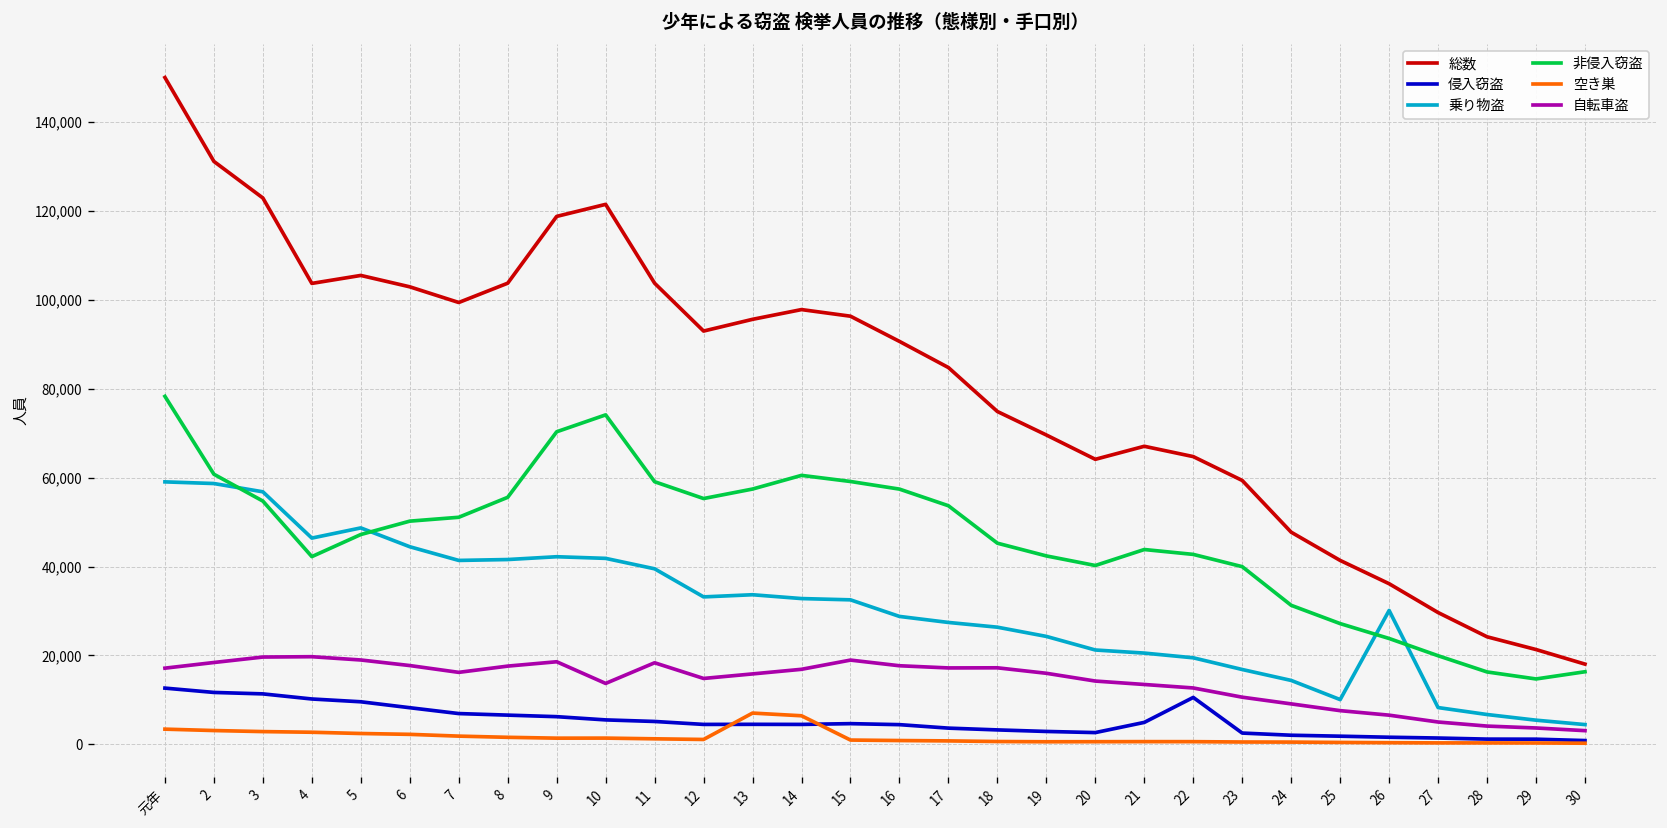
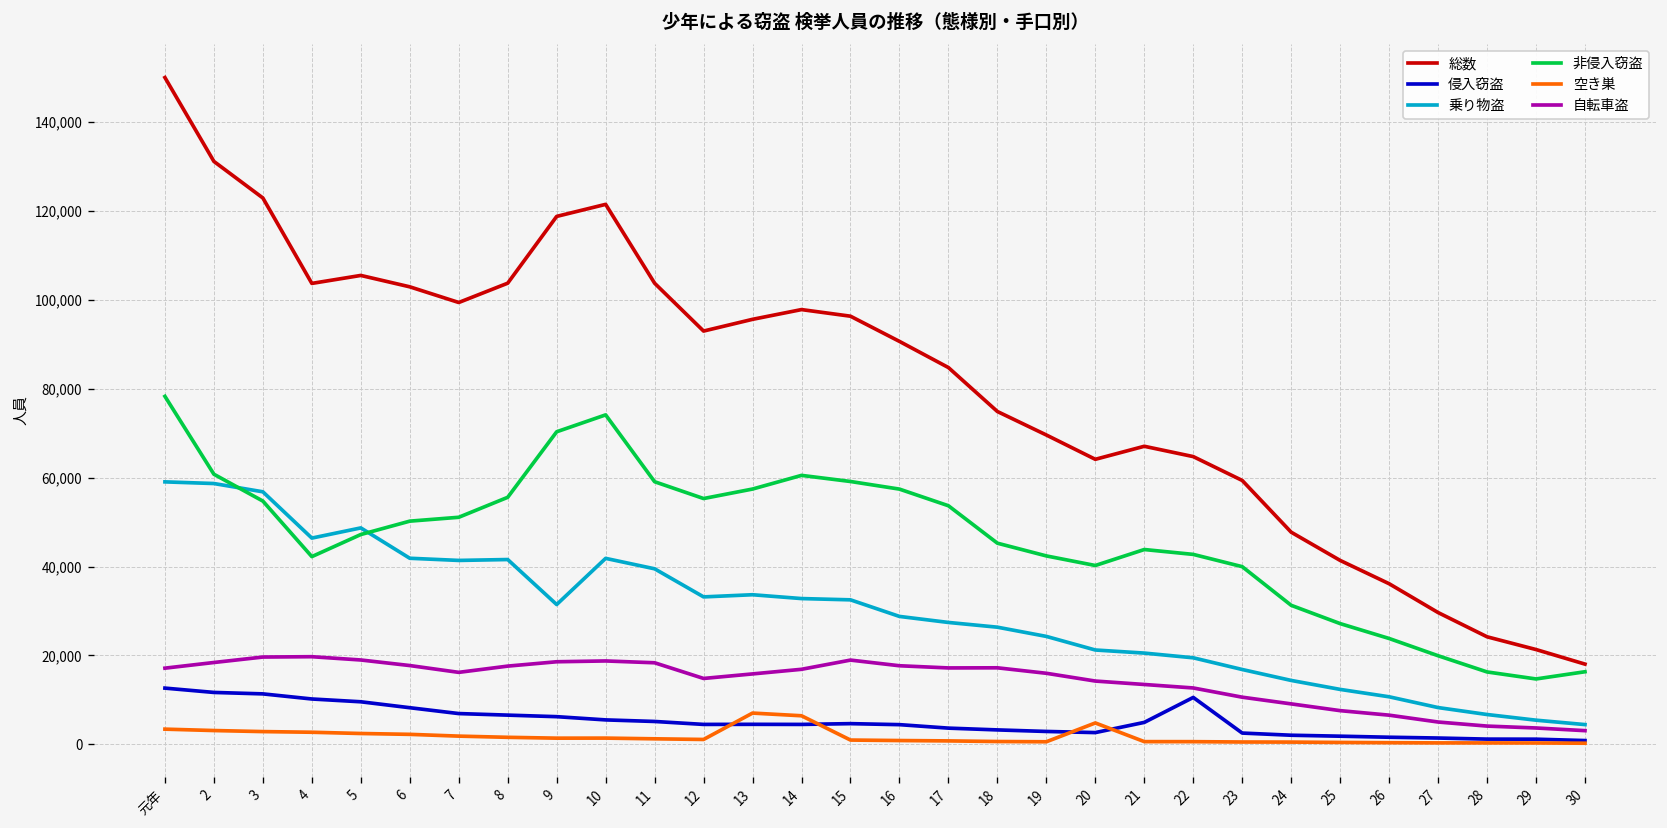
乗り物盗, 6: 44,000 -> 42,000
乗り物盗, 9: 42,000 -> 31,000
自転車盗, 10: 14,000 -> 19,000
空き巣, 20: 1,000 -> 5,000
乗り物盗, 25: 10,000 -> 12,000
乗り物盗, 26: 30,000 -> 11,000
